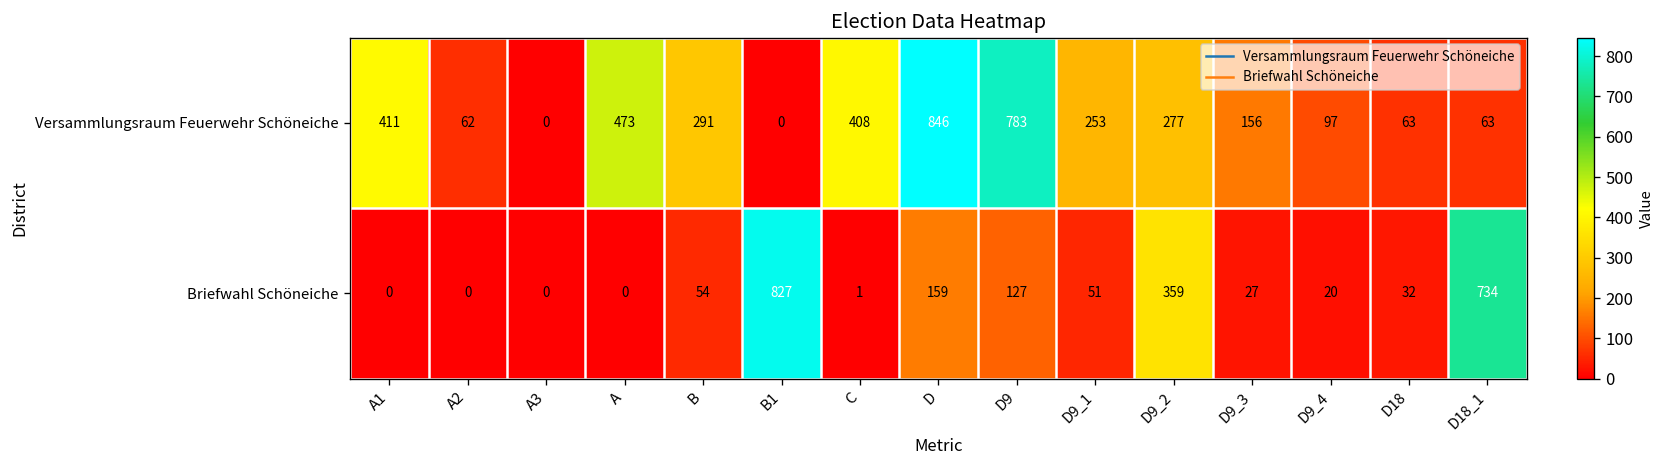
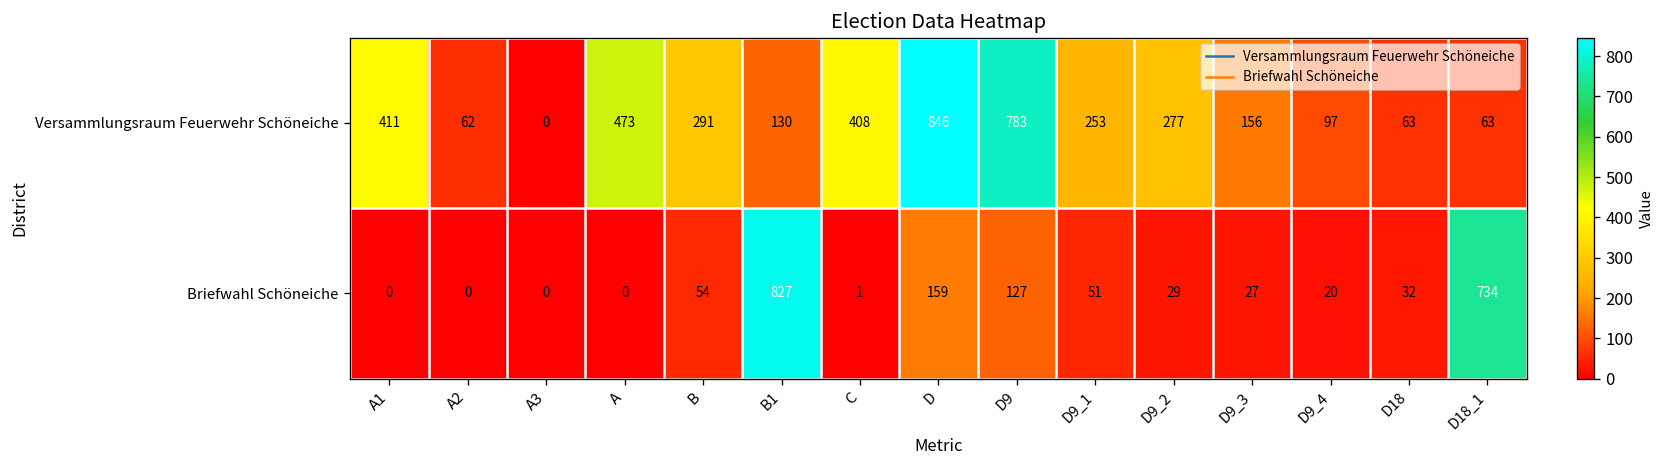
Versammlungsraum Feuerwehr Schöneiche, B1: 0 -> 130
Briefwahl Schöneiche, D9_2: 359 -> 29
